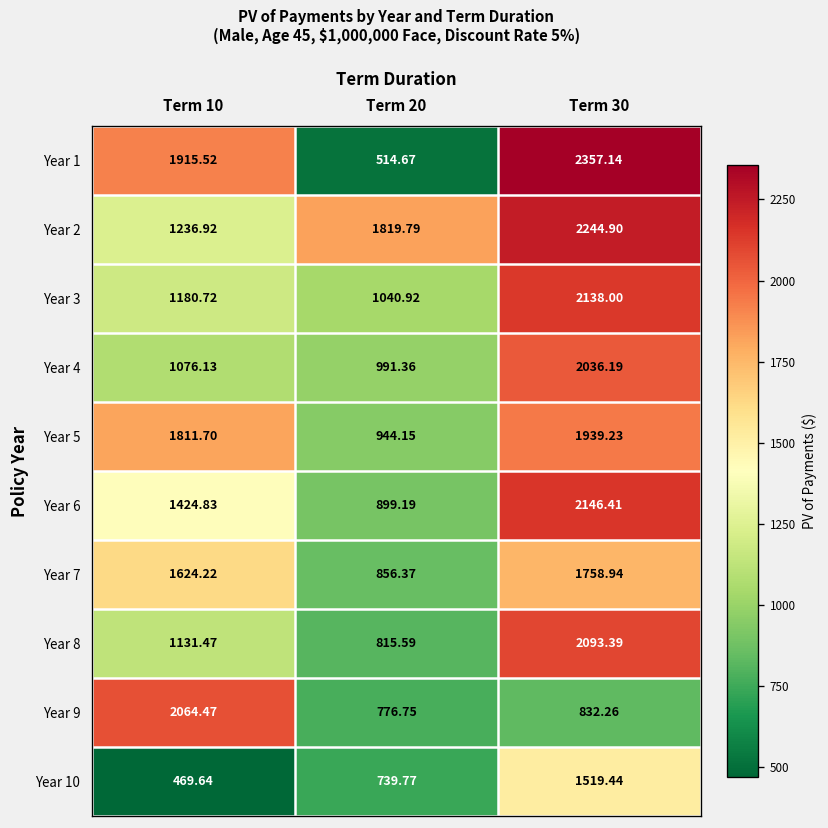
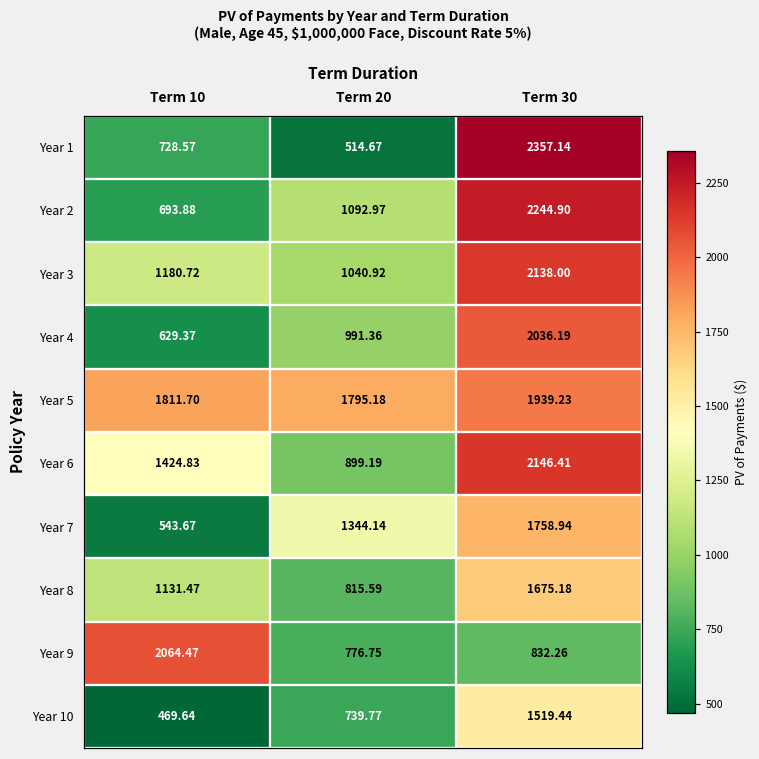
Year 1, Term 10: 1915.52 -> 728.57
Year 2, Term 10: 1236.92 -> 693.88
Year 2, Term 20: 1819.79 -> 1092.97
Year 4, Term 10: 1076.13 -> 629.37
Year 5, Term 20: 944.15 -> 1795.18
Year 7, Term 10: 1624.22 -> 543.67
Year 7, Term 20: 856.37 -> 1344.14
Year 8, Term 30: 2093.39 -> 1675.18
